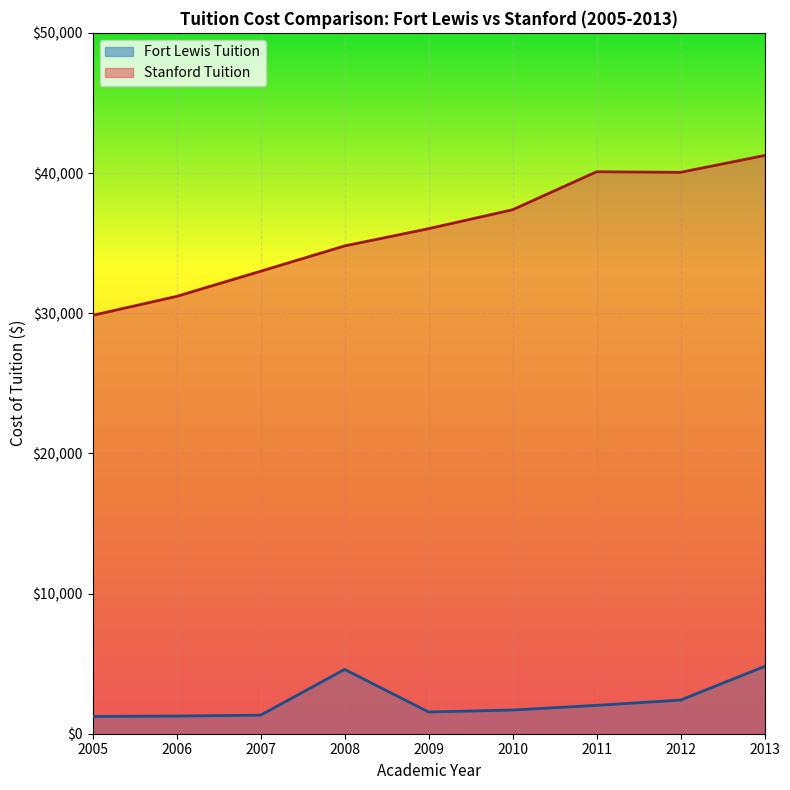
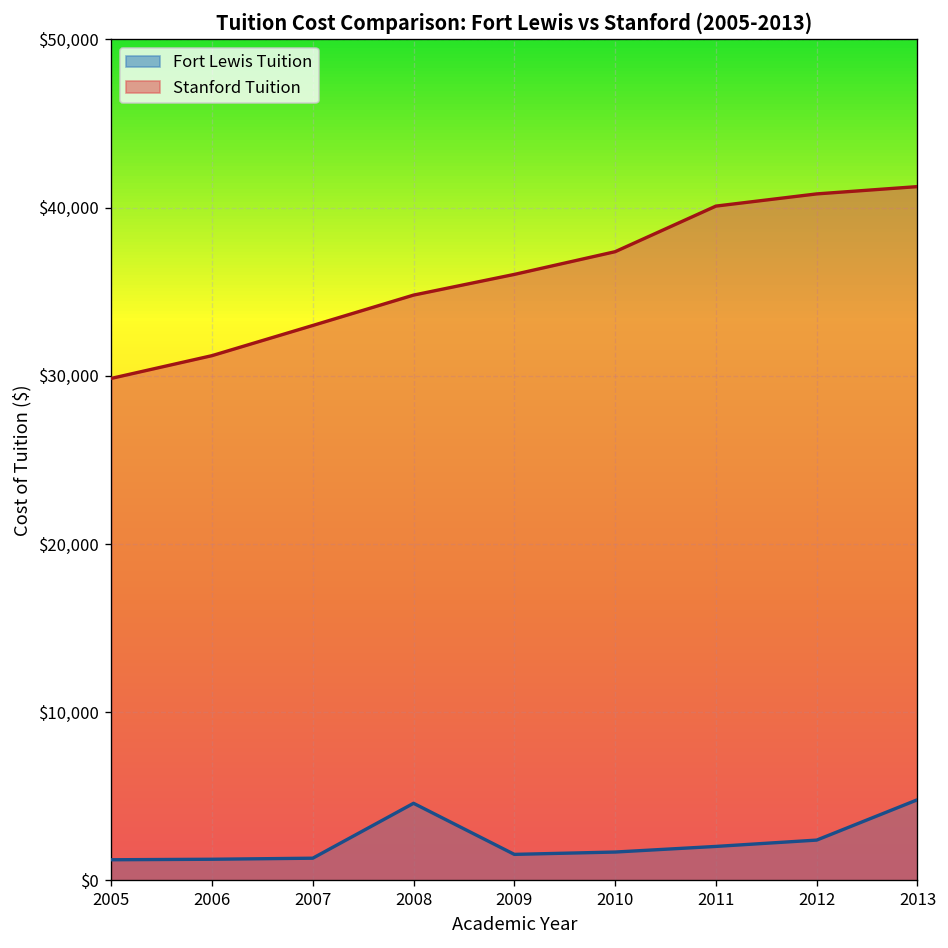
Stanford Tuition, 2012: $40,100 -> $40,800
